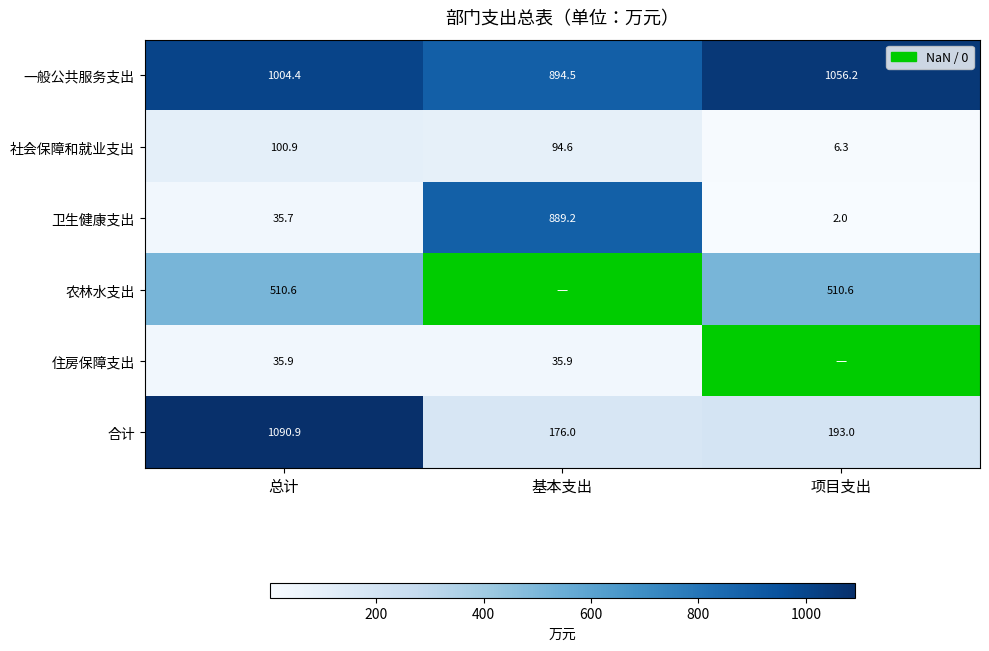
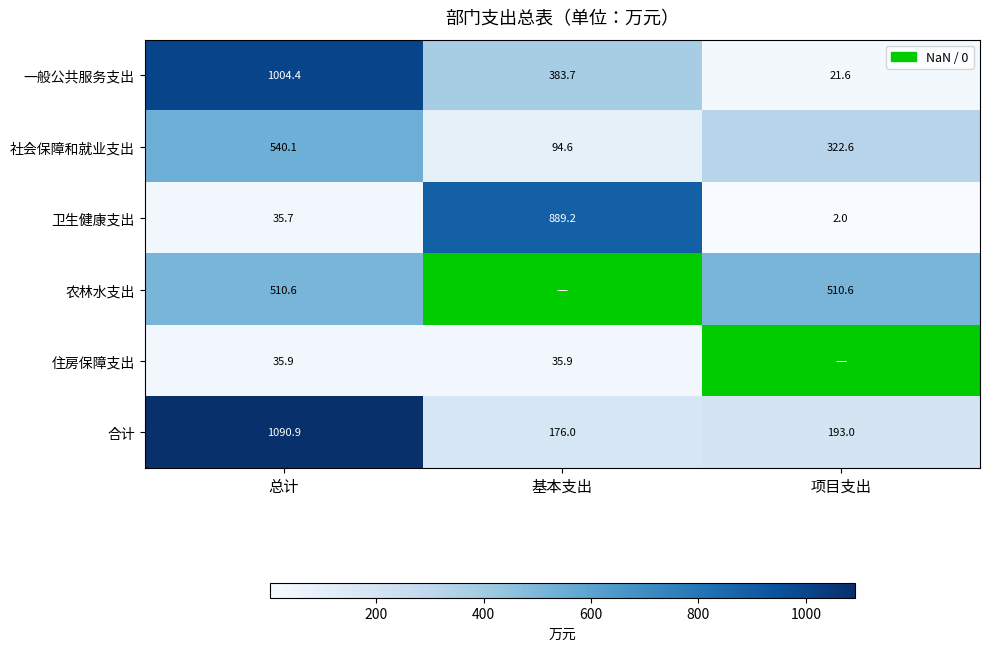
一般公共服务支出, 基本支出: 894.5 -> 383.7
一般公共服务支出, 项目支出: 1056.2 -> 21.6
社会保障和就业支出, 总计: 100.9 -> 540.1
社会保障和就业支出, 项目支出: 6.3 -> 322.6
